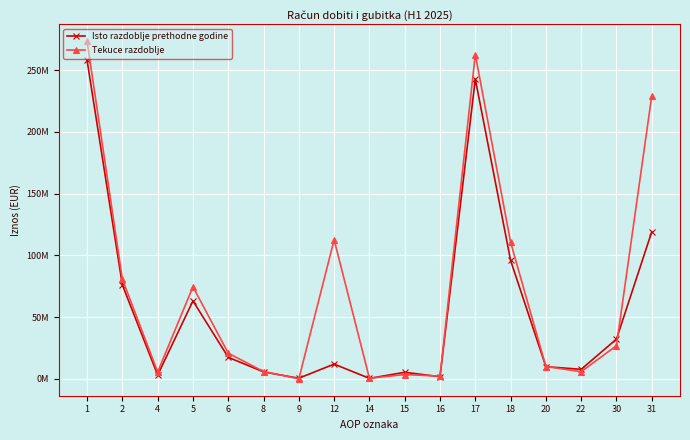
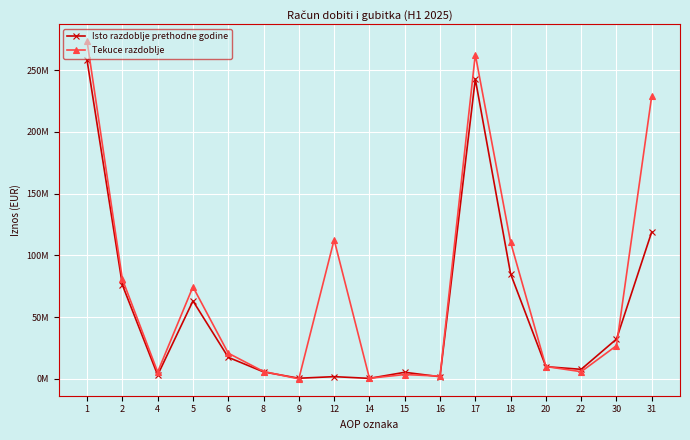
Isto razdoblje prethodne godine, 12: 12000000 -> 2000000
Isto razdoblje prethodne godine, 18: 96000000 -> 85000000
